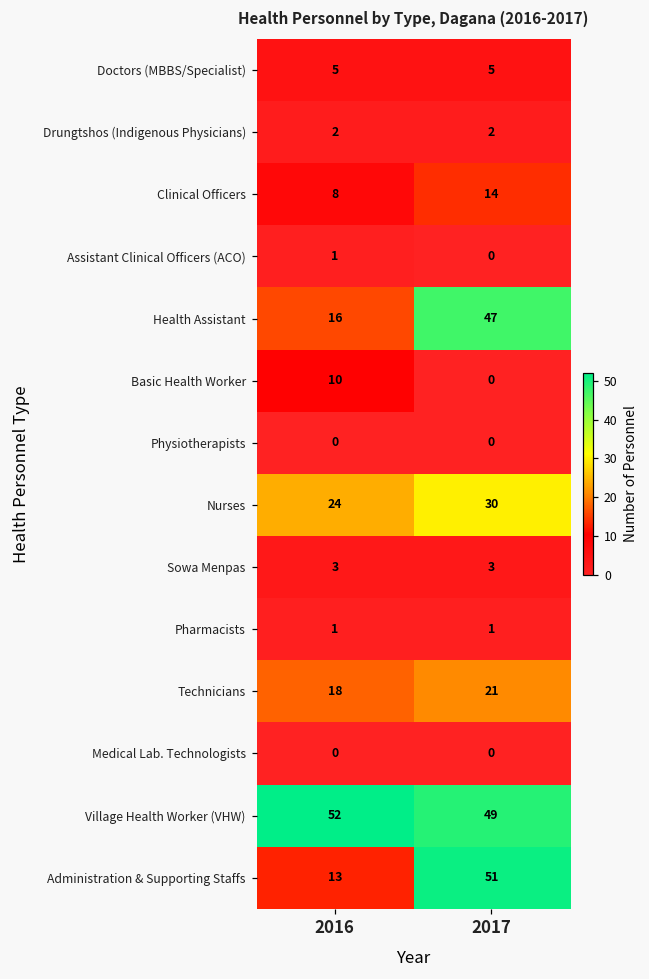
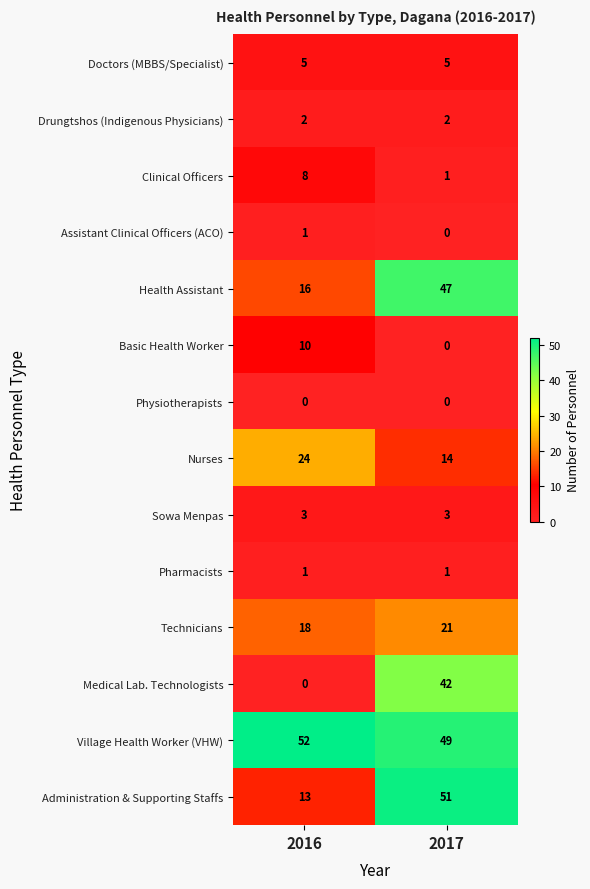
Clinical Officers, 2017: 14 -> 1
Nurses, 2017: 30 -> 14
Medical Lab. Technologists, 2017: 0 -> 42
